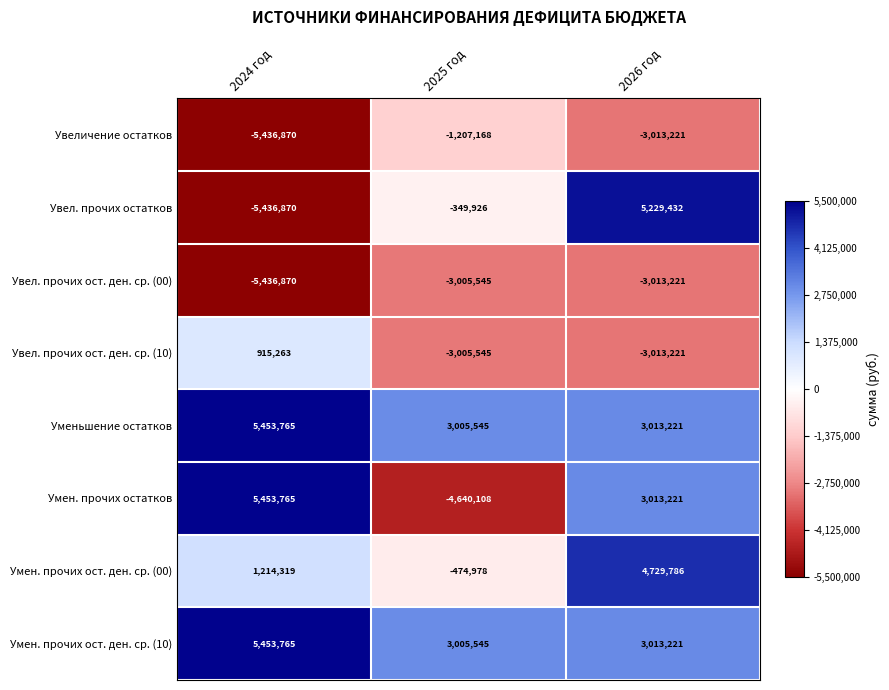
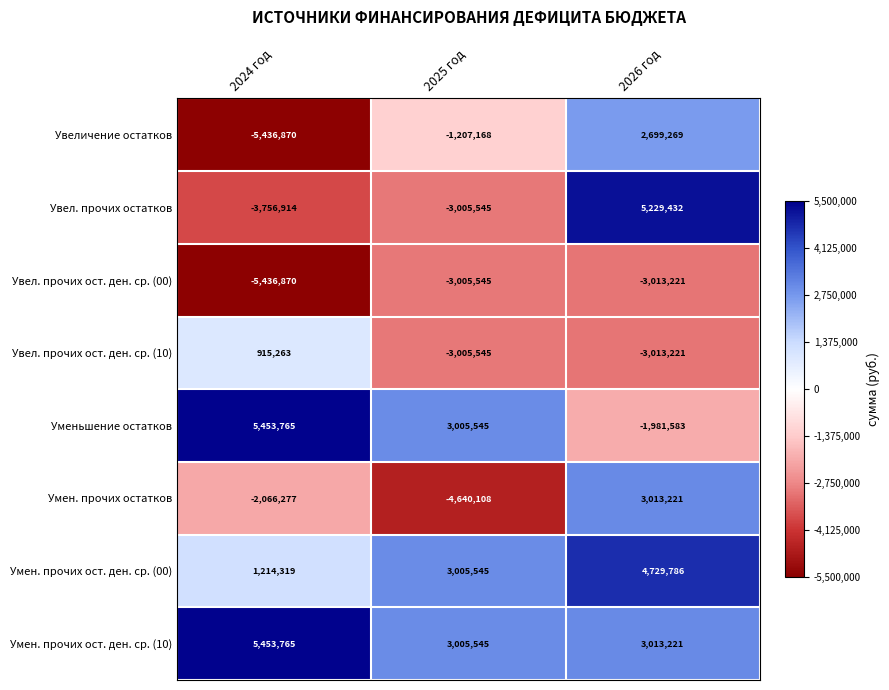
Увеличение остатков, 2026 год: -3,013,221 -> 2,699,269
Увел. прочих остатков, 2024 год: -5,436,870 -> -3,756,914
Увел. прочих остатков, 2025 год: -349,926 -> -3,005,545
Уменьшение остатков, 2026 год: 3,013,221 -> -1,981,583
Умен. прочих остатков, 2024 год: 5,453,765 -> -2,066,277
Умен. прочих ост. ден. ср. (00), 2025 год: -474,978 -> 3,005,545
